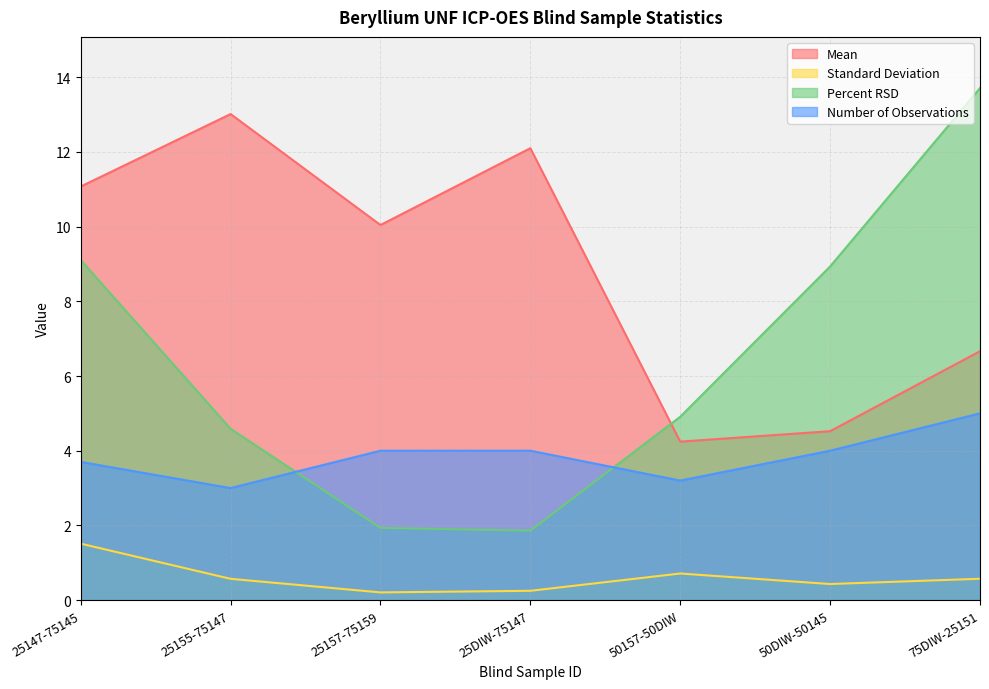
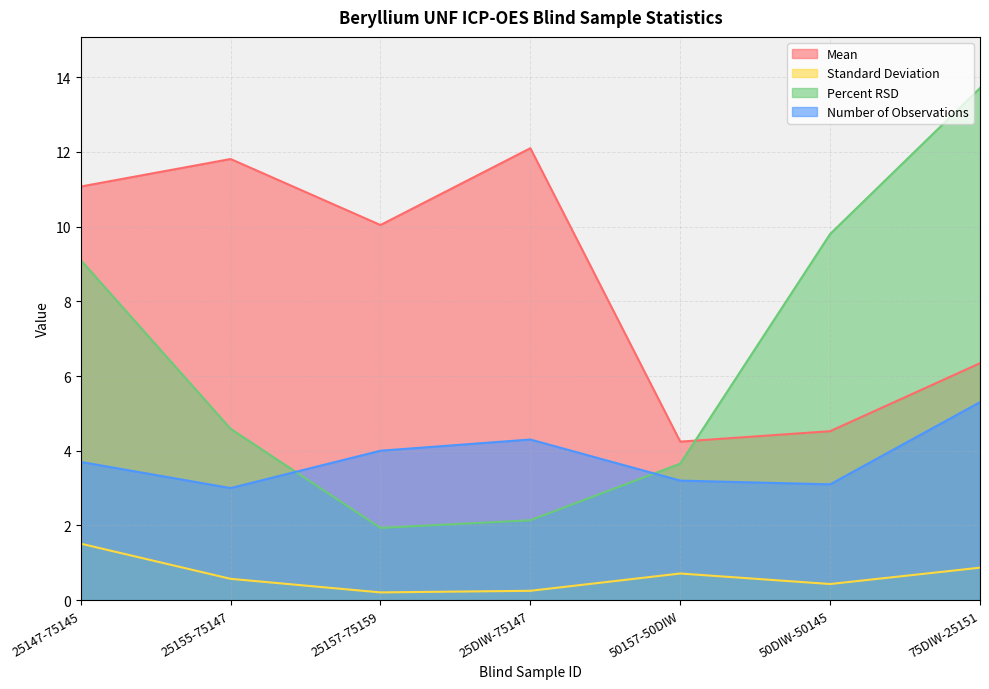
Mean, 25155-75147: 13.0 -> 11.8
Percent RSD, 25DIW-75147: 1.9 -> 2.1
Number of Observations, 25DIW-75147: 4.0 -> 4.3
Percent RSD, 50157-50DIW: 4.9 -> 3.7
Percent RSD, 50DIW-50145: 8.9 -> 9.8
Number of Observations, 50DIW-50145: 4.0 -> 3.1
Mean, 75DIW-25151: 6.7 -> 6.3
Standard Deviation, 75DIW-25151: 0.6 -> 0.9
Number of Observations, 75DIW-25151: 5.0 -> 5.3
